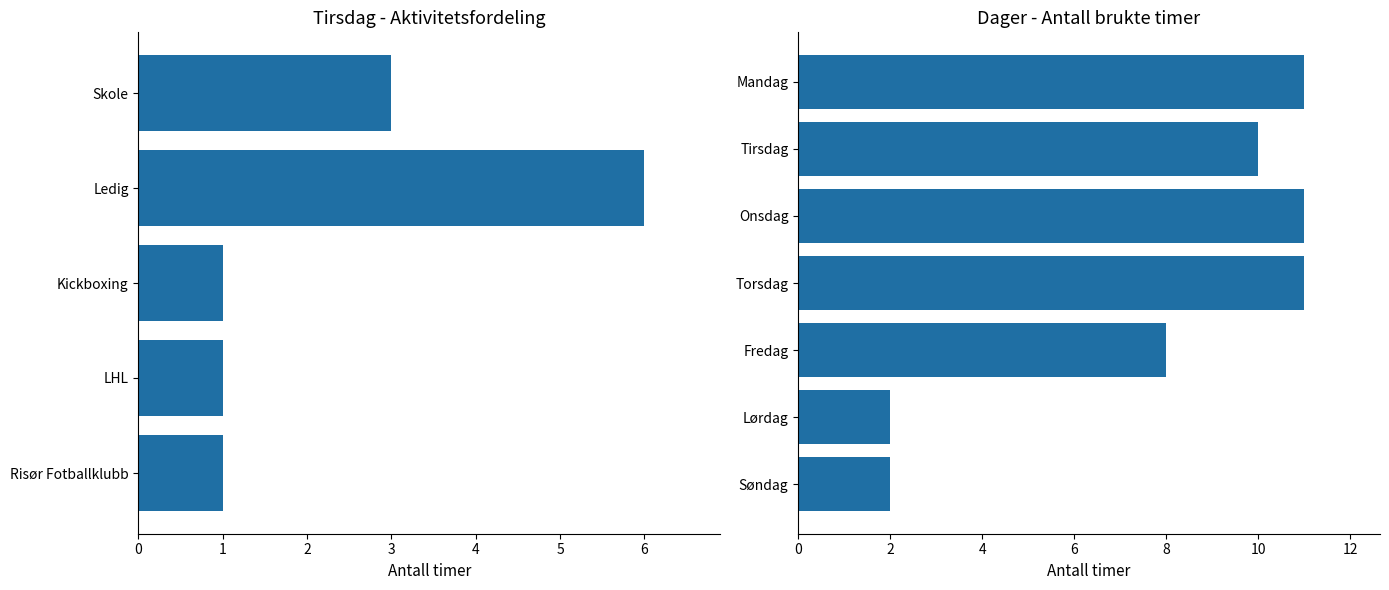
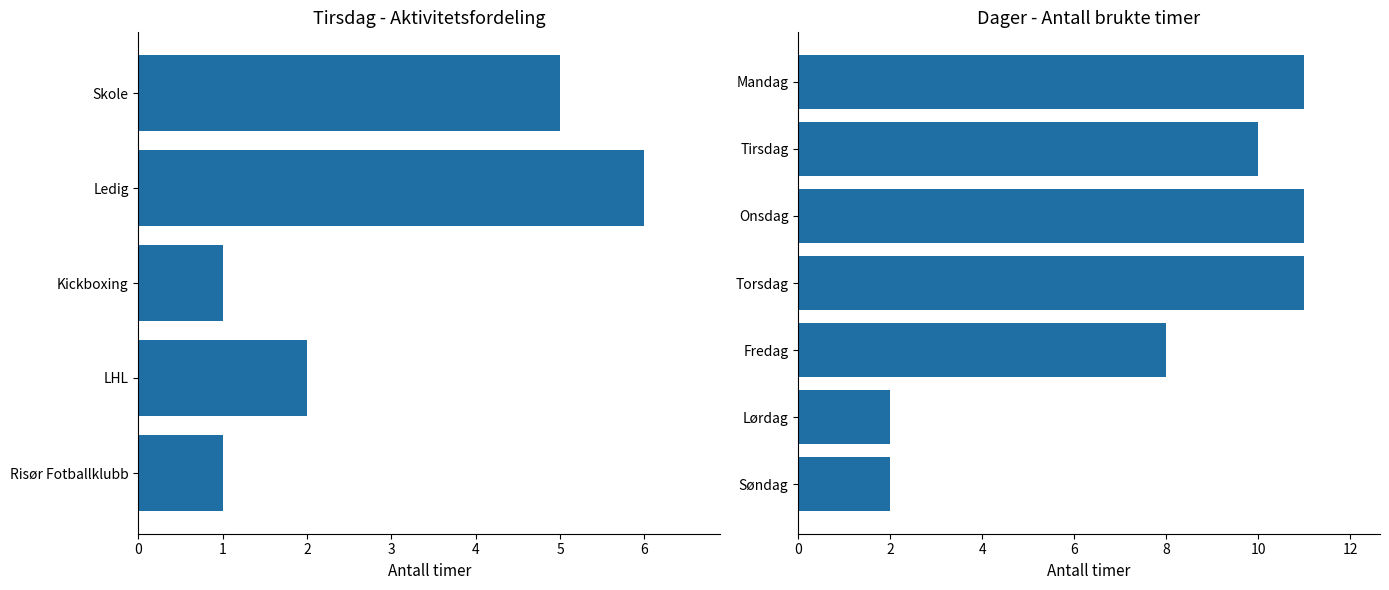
Tirsdag - Aktivitetsfordeling, Skole: 3 -> 5
Tirsdag - Aktivitetsfordeling, LHL: 1 -> 2
